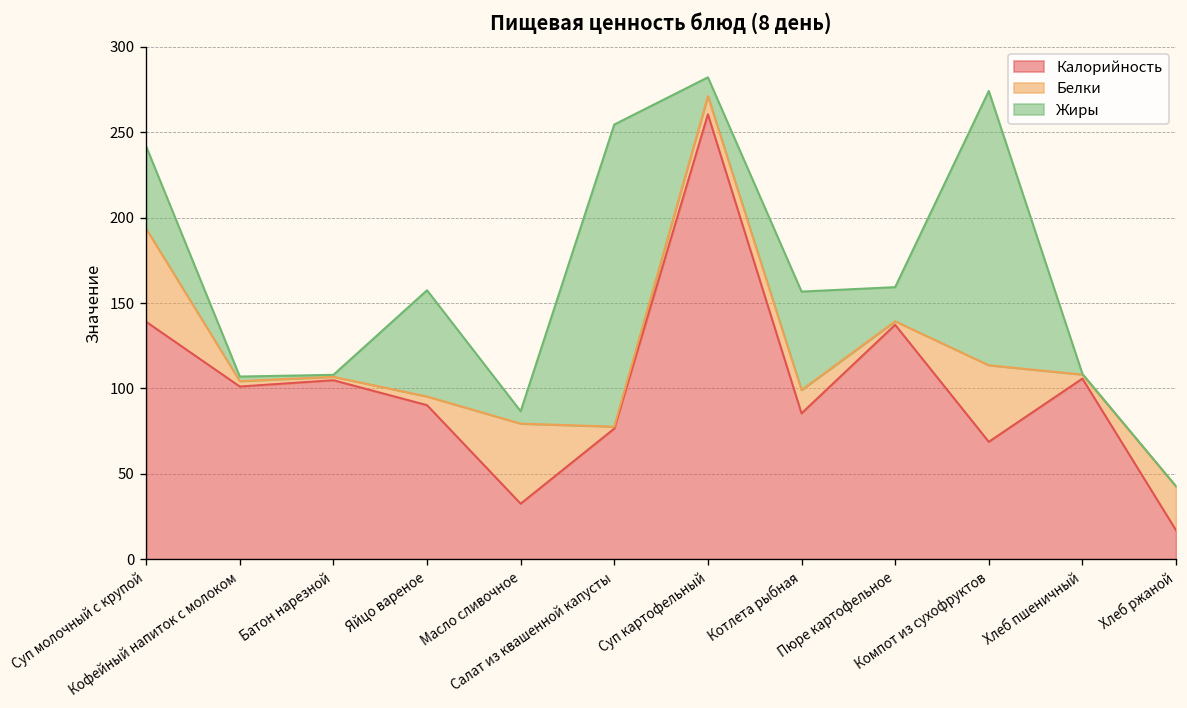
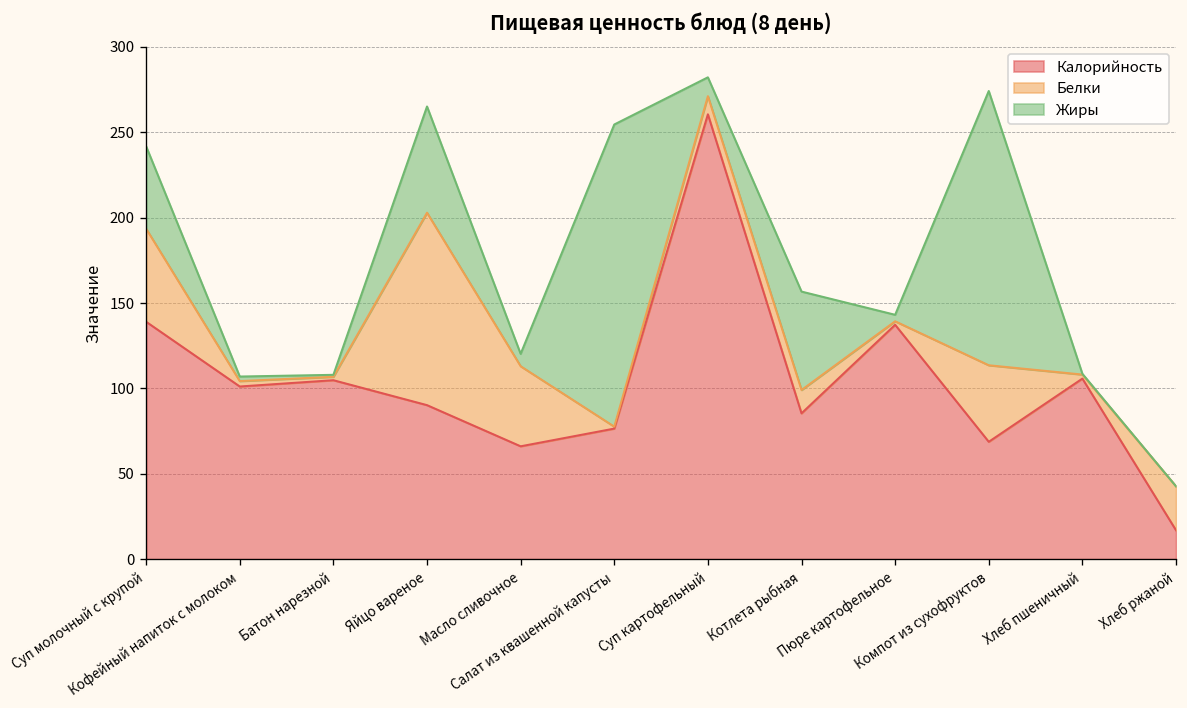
Белки, Яйцо вареное: 5 -> 113
Калорийность, Масло сливочное: 33 -> 66
Жиры, Пюре картофельное: 20 -> 4
